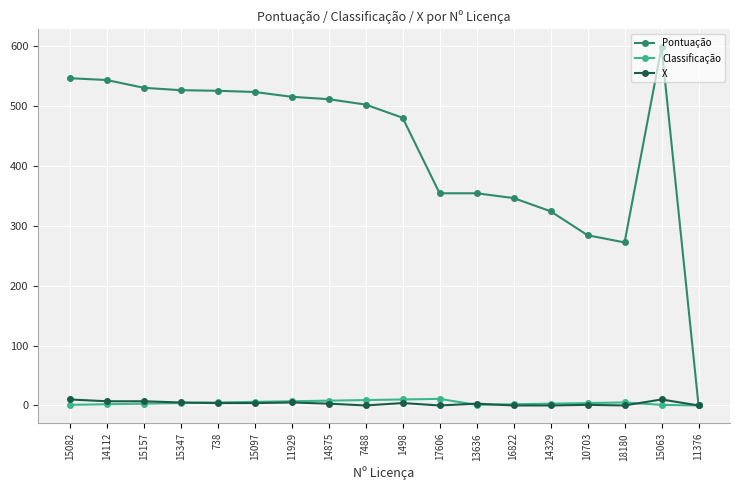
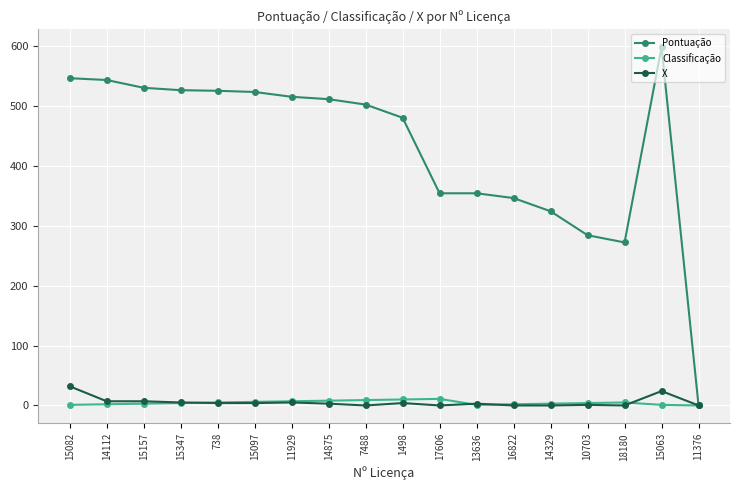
X, 15082: 10 -> 30
X, 15063: 10 -> 20
